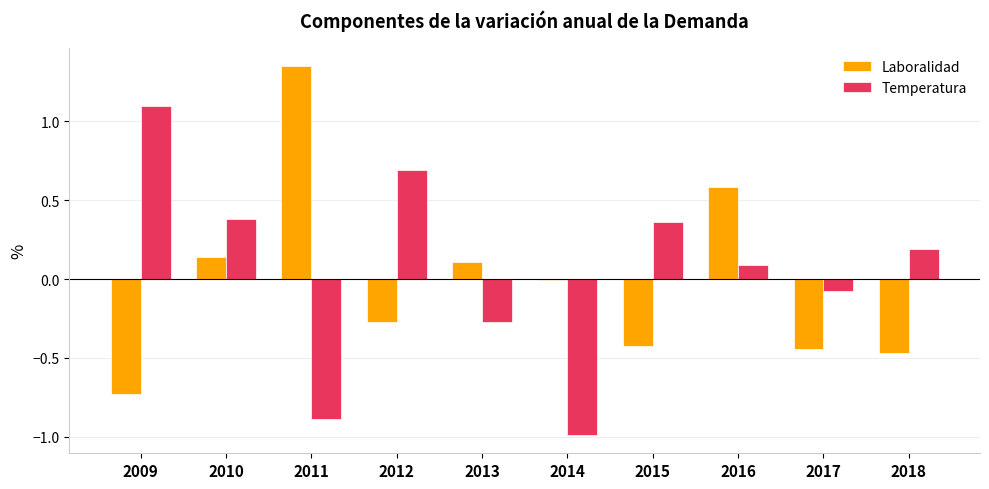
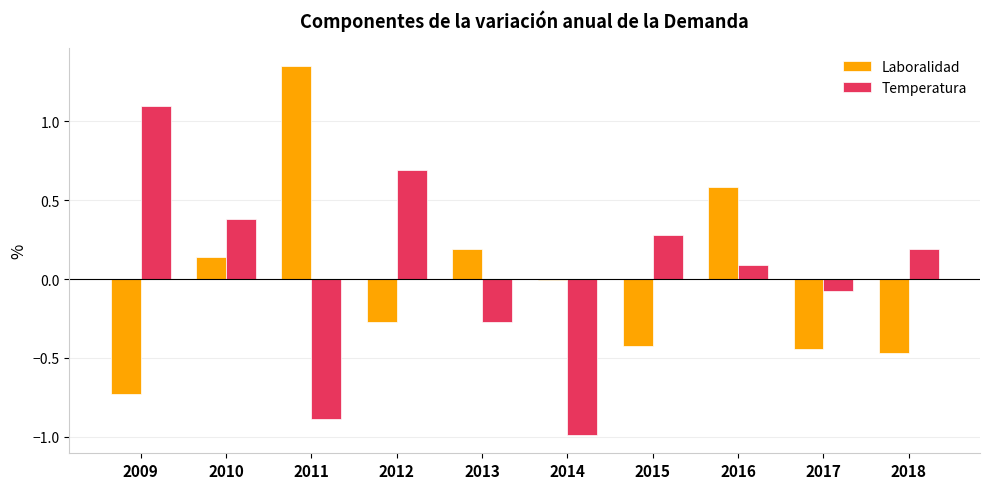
Laboralidad, 2013: 0.11 -> 0.19
Temperatura, 2015: 0.36 -> 0.28
